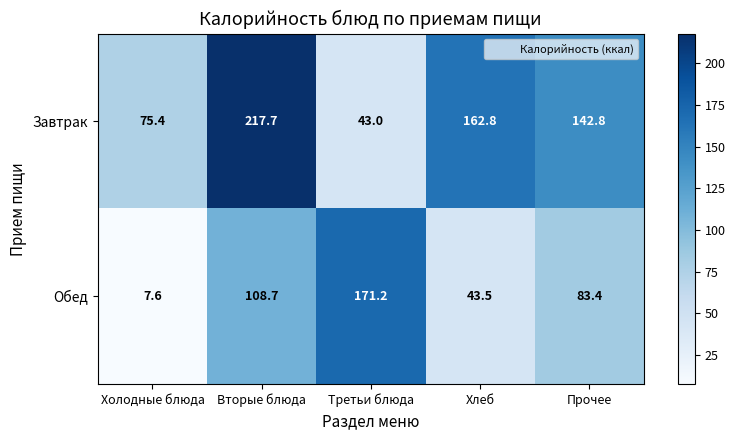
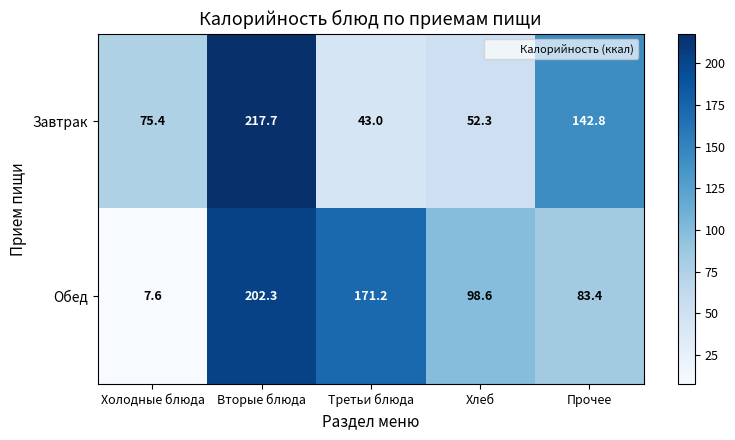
Завтрак, Хлеб: 162.8 -> 52.3
Обед, Вторые блюда: 108.7 -> 202.3
Обед, Хлеб: 43.5 -> 98.6
